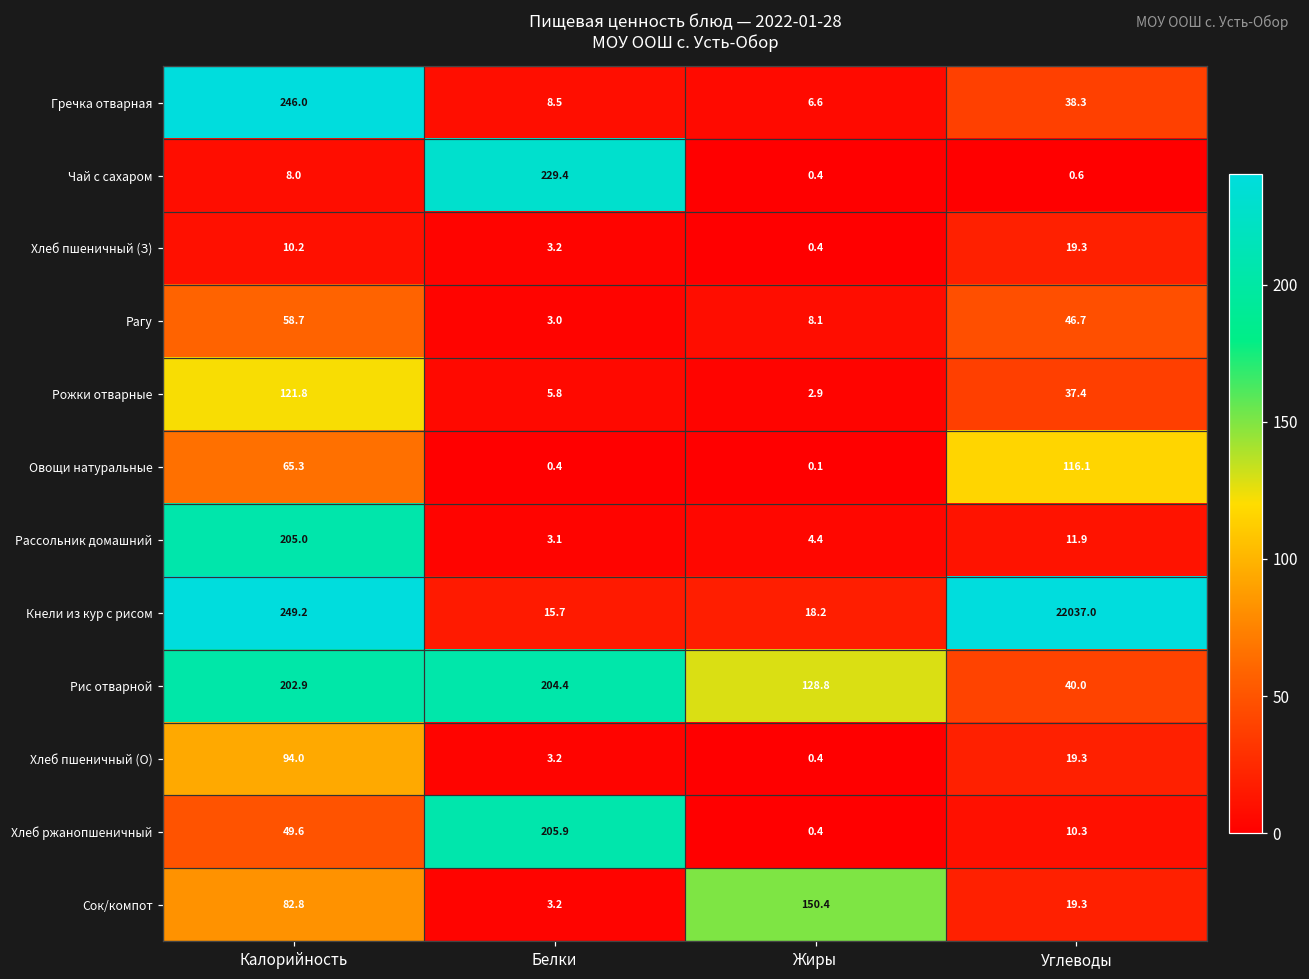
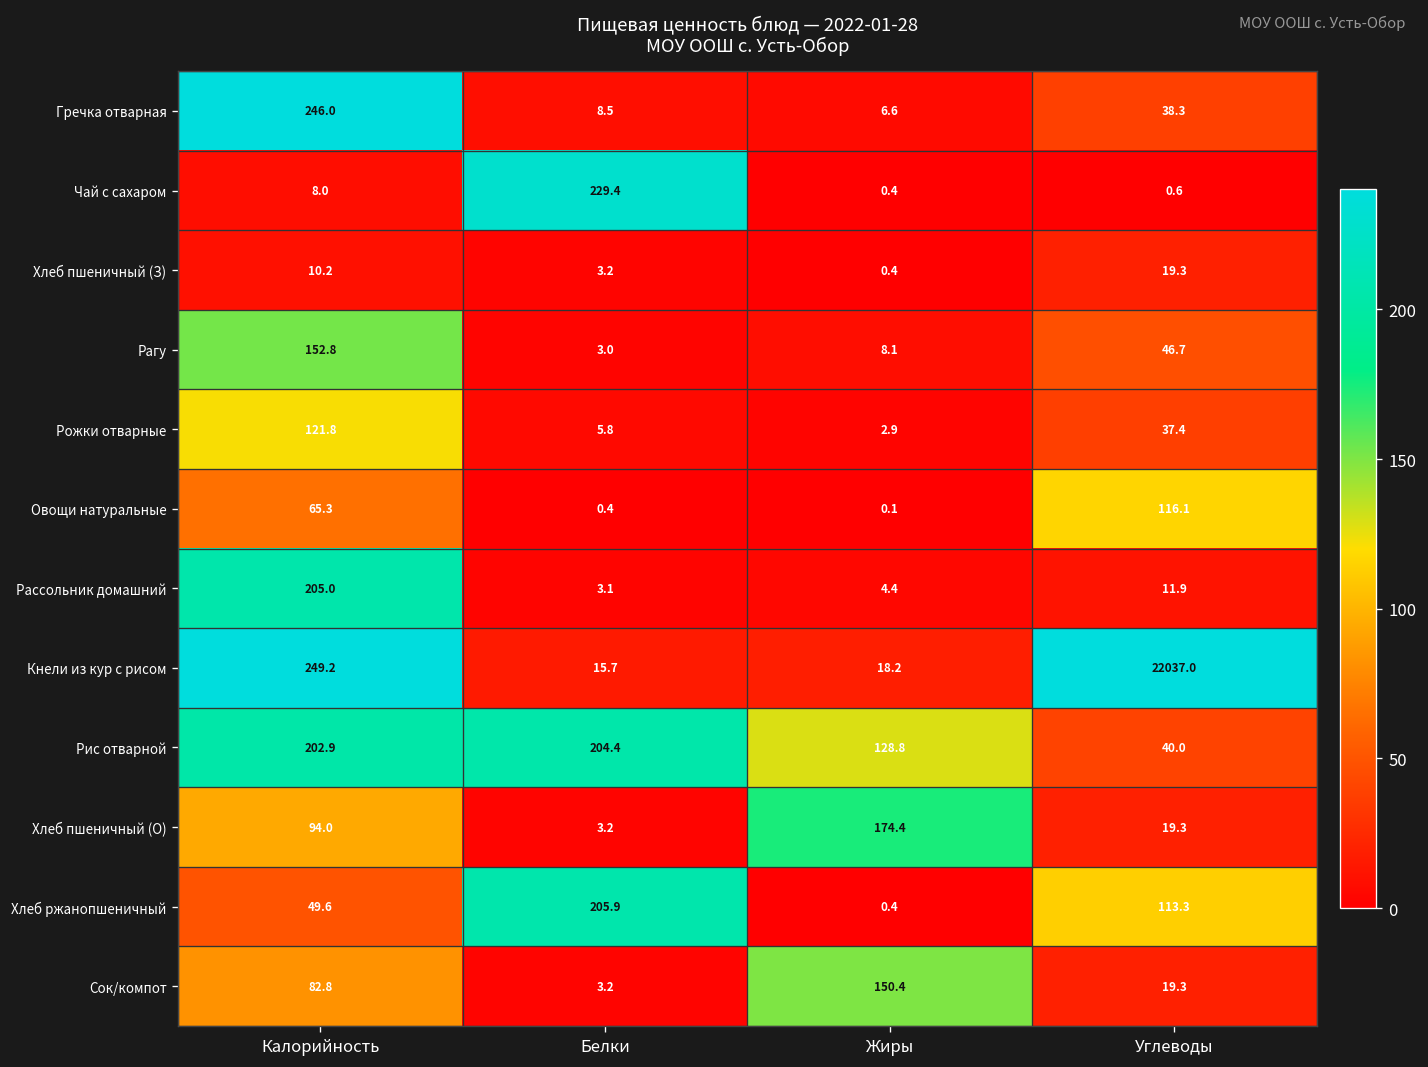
Рагу, Калорийность: 58.7 -> 152.8
Хлеб пшеничный (О), Жиры: 0.4 -> 174.4
Хлеб ржанопшеничный, Углеводы: 10.3 -> 113.3
